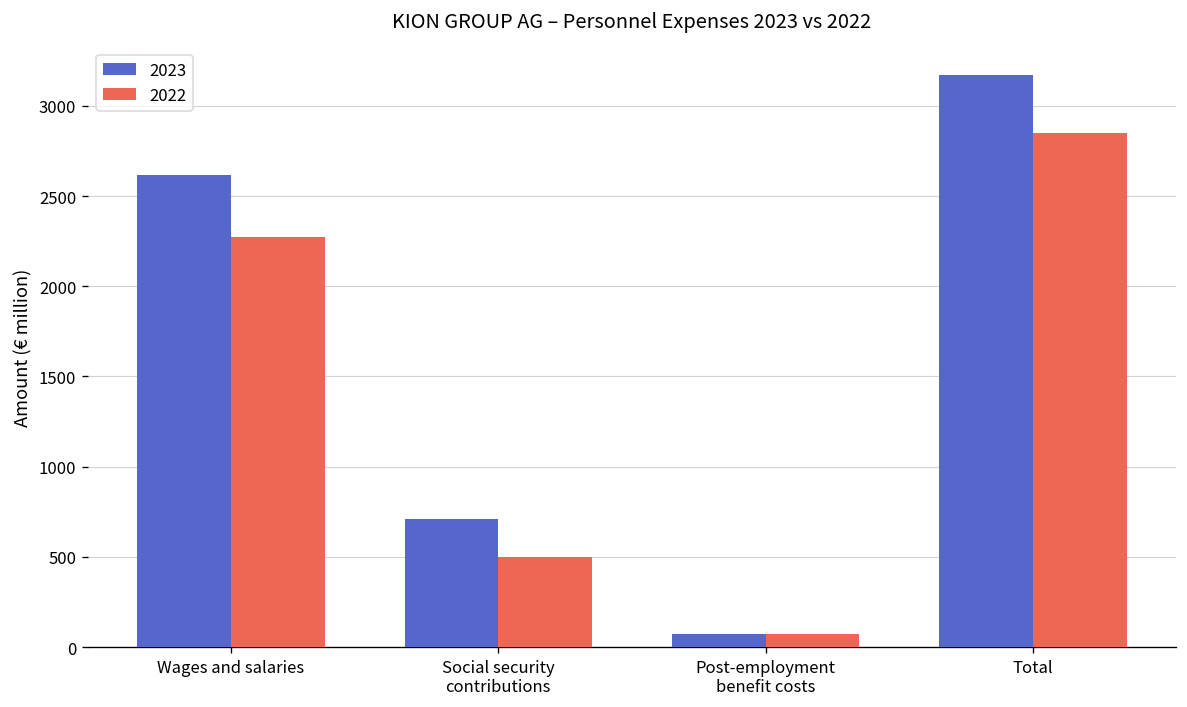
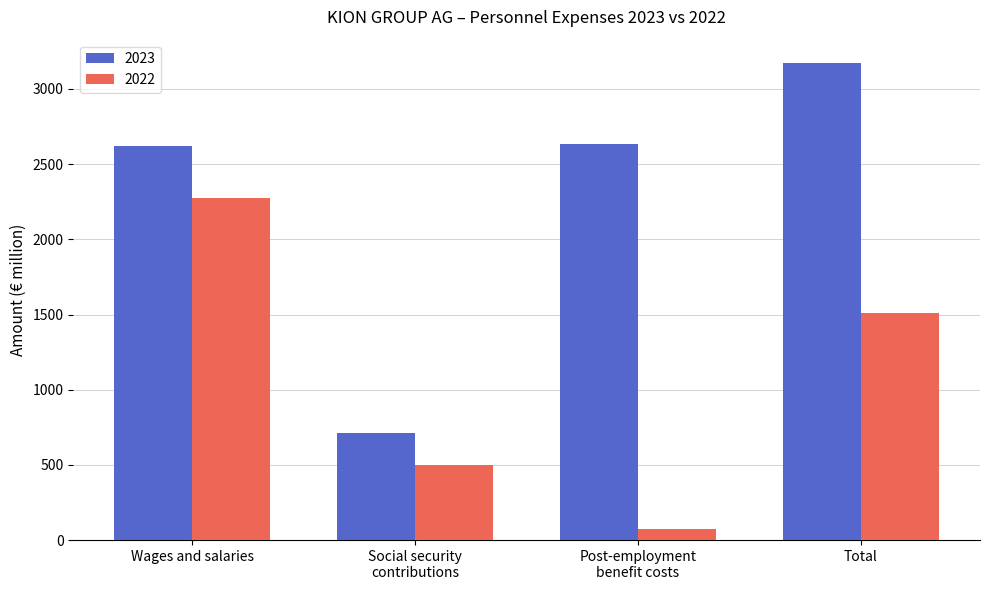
2023, Post-employment benefit costs: 70 -> 2640
2022, Total: 2850 -> 1510
